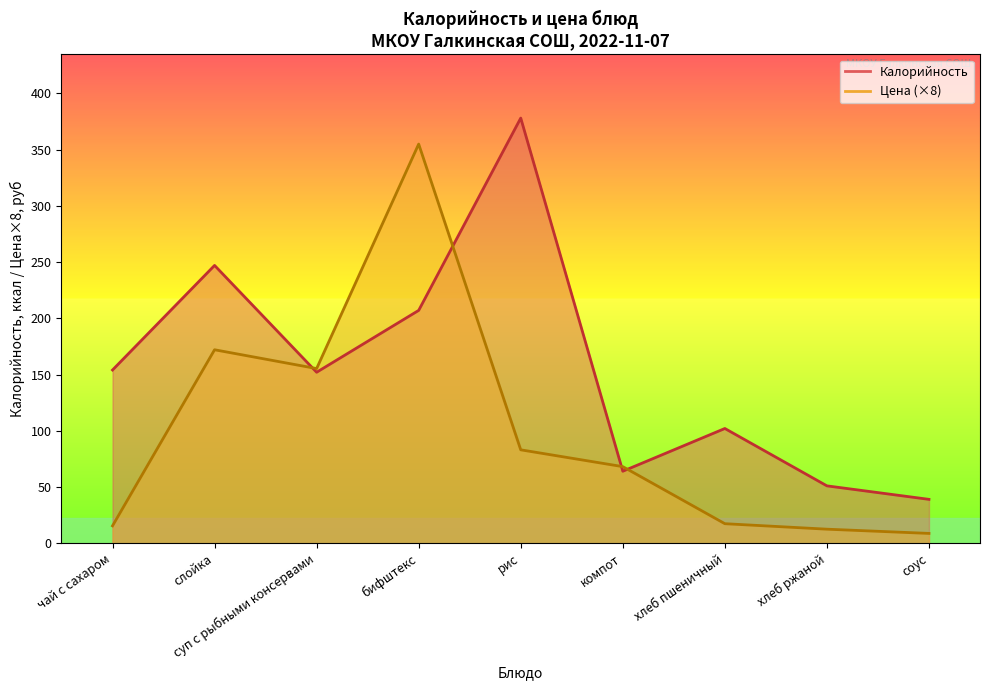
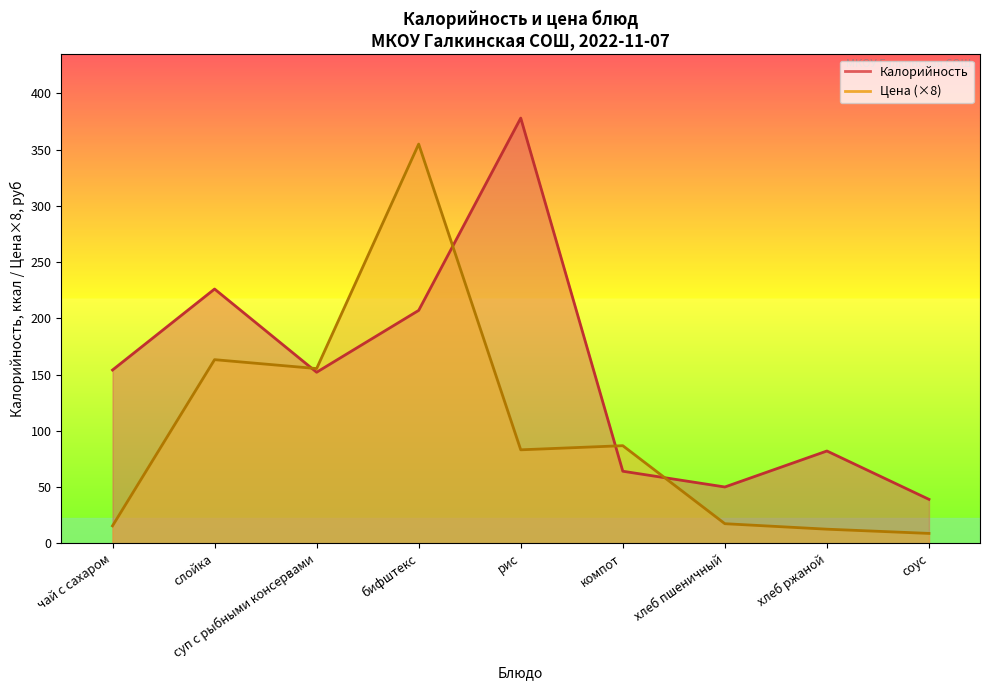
Калорийность, слойка: 247 -> 226
Цена (×8), слойка: 172 -> 163
Цена (×8), компот: 68 -> 87
Калорийность, хлеб пшеничный: 102 -> 50
Калорийность, хлеб ржаной: 51 -> 82
